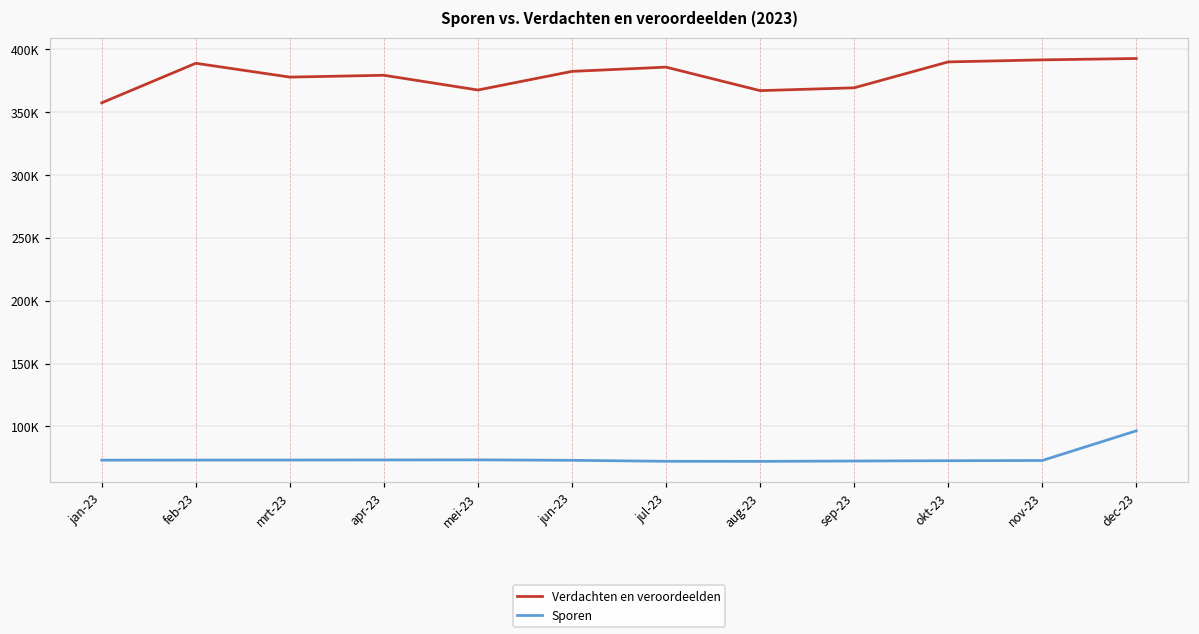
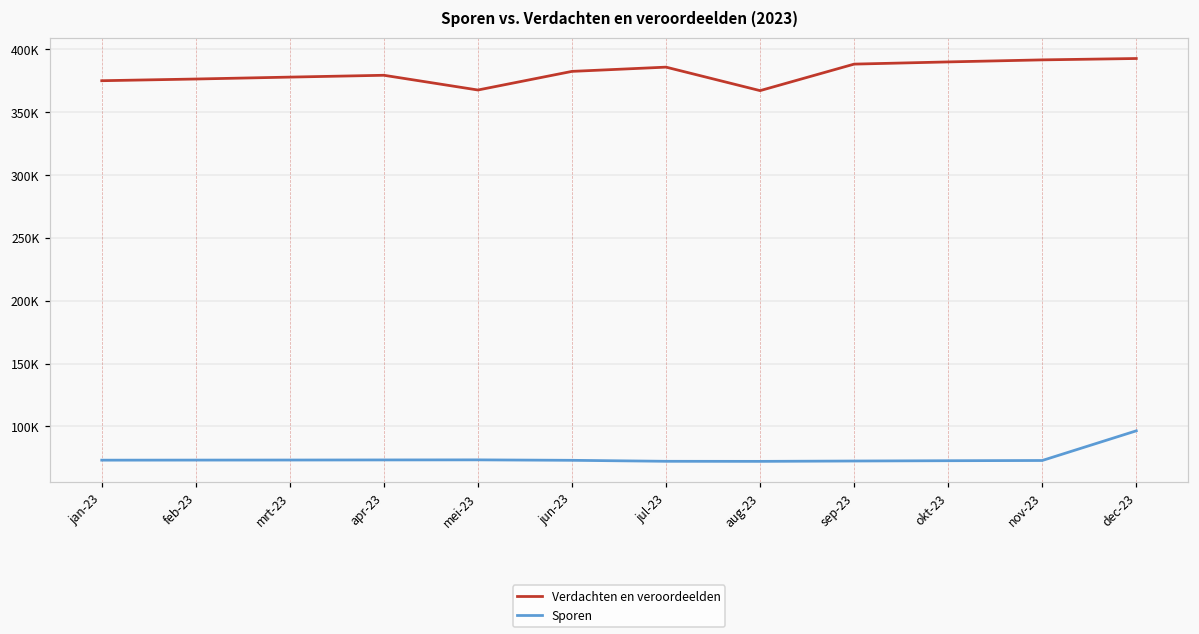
Verdachten en veroordeelden, jan-23: 357000 -> 375000
Verdachten en veroordeelden, feb-23: 389000 -> 376000
Verdachten en veroordeelden, sep-23: 369000 -> 388000
